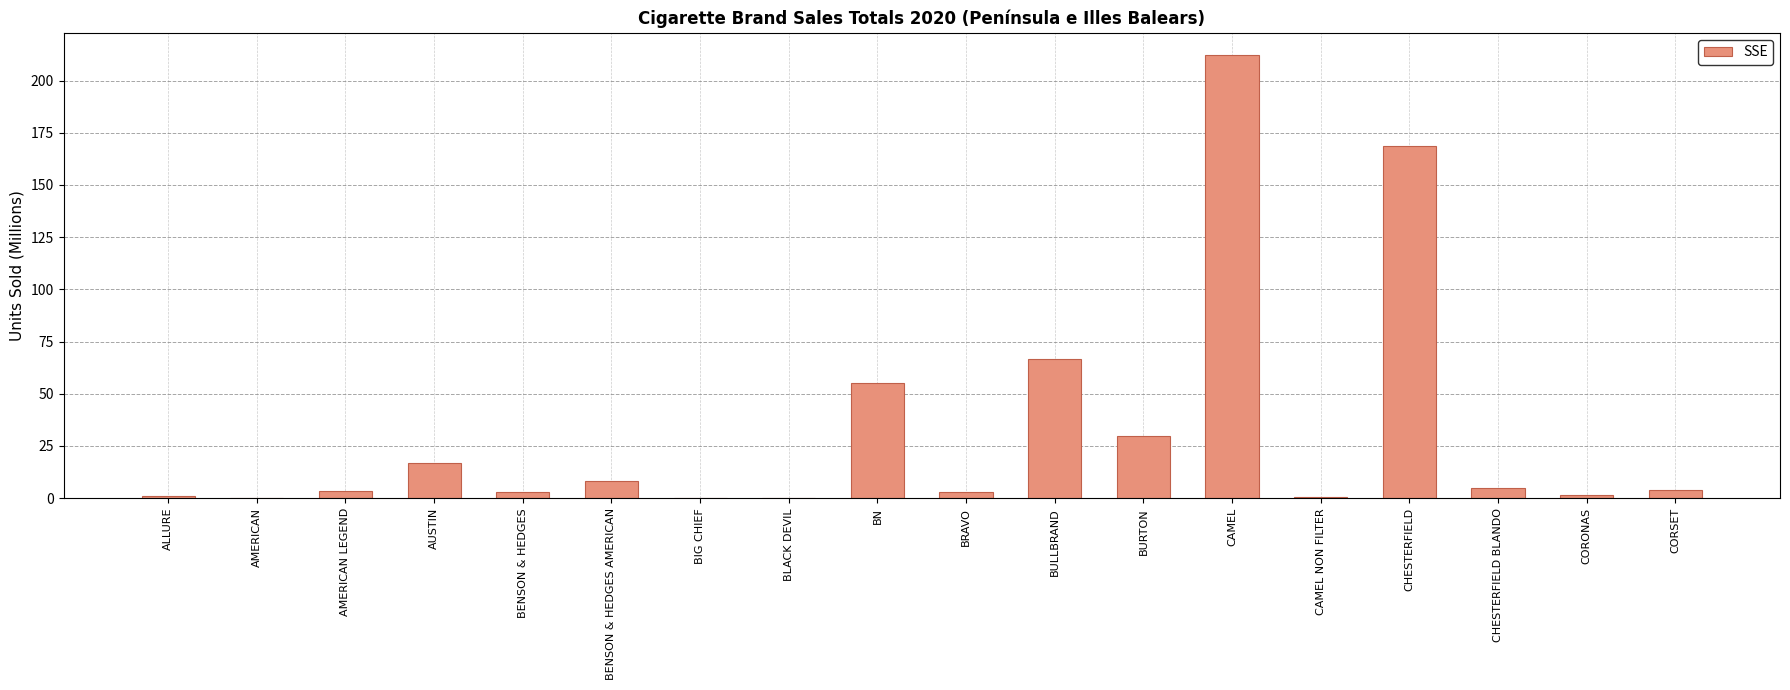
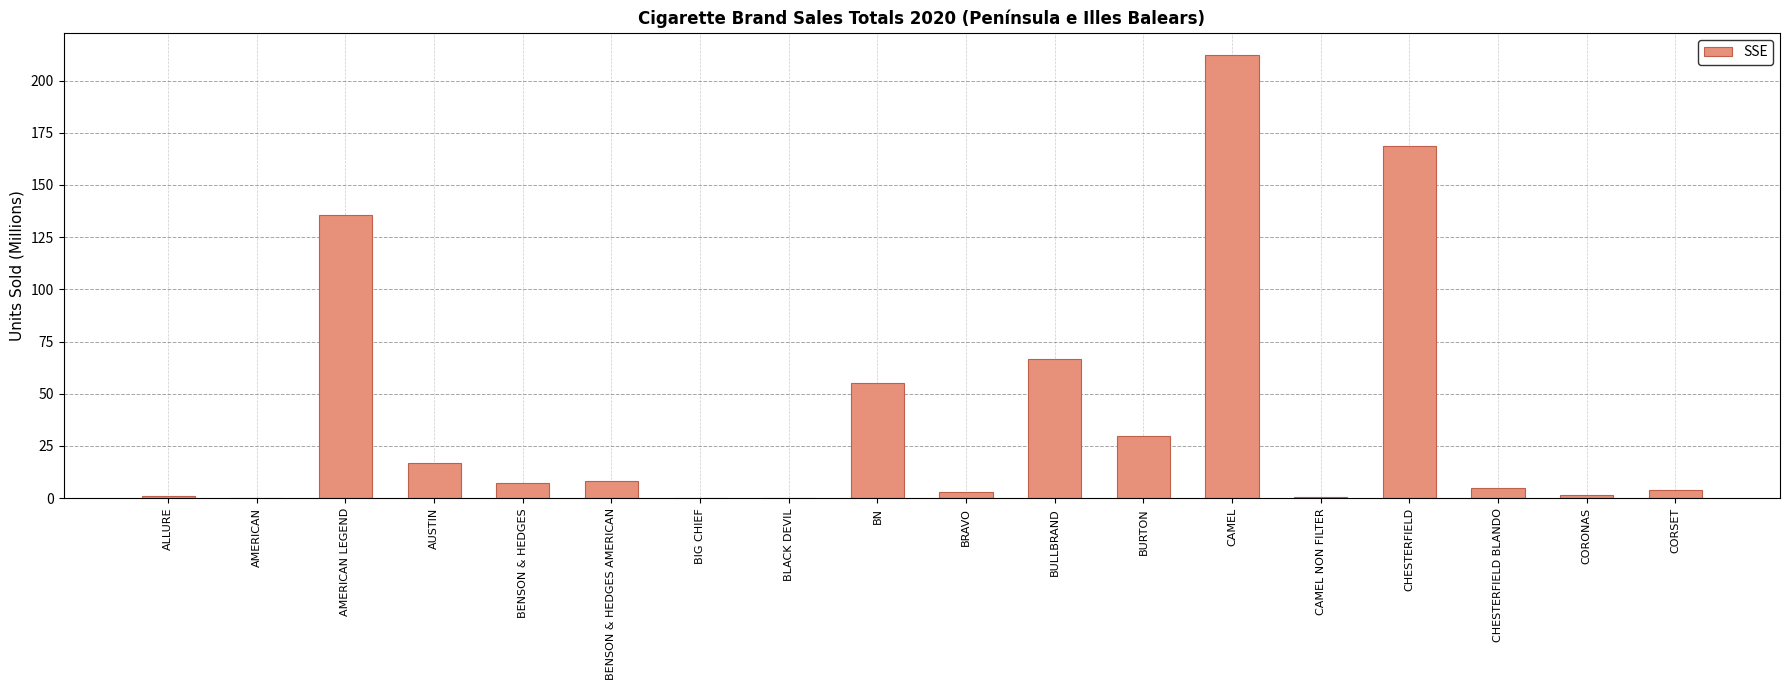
AMERICAN LEGEND: 4 -> 136
BENSON & HEDGES: 3 -> 7
